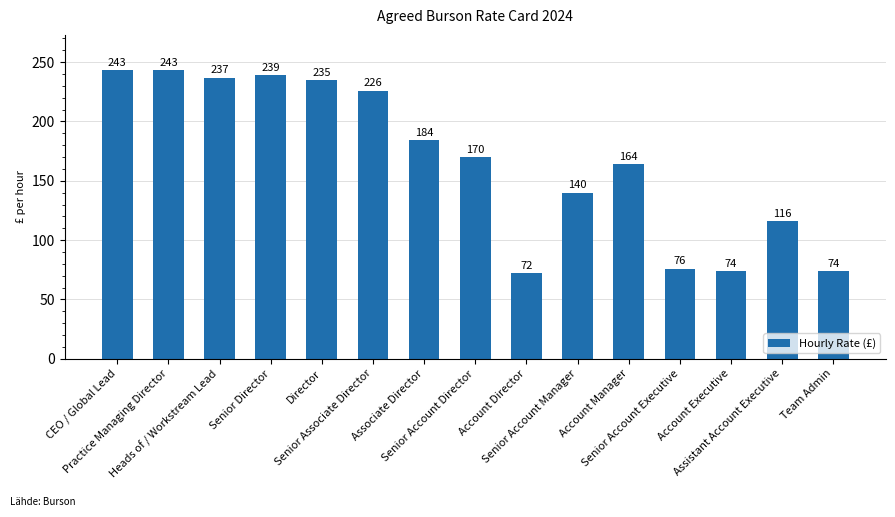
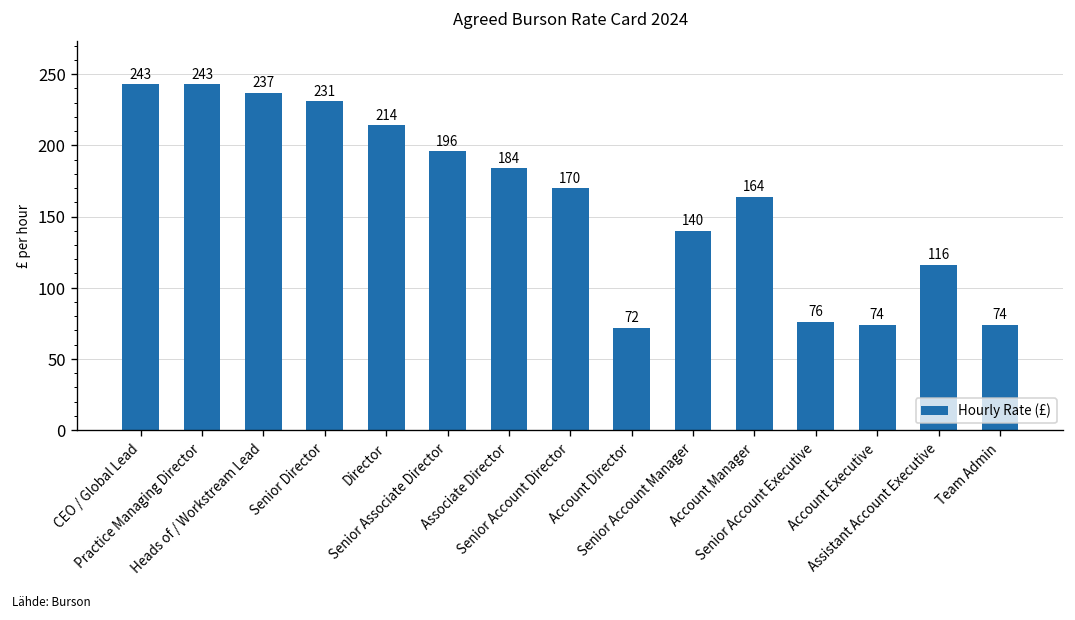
Senior Director: 239 -> 231
Director: 235 -> 214
Senior Associate Director: 226 -> 196
